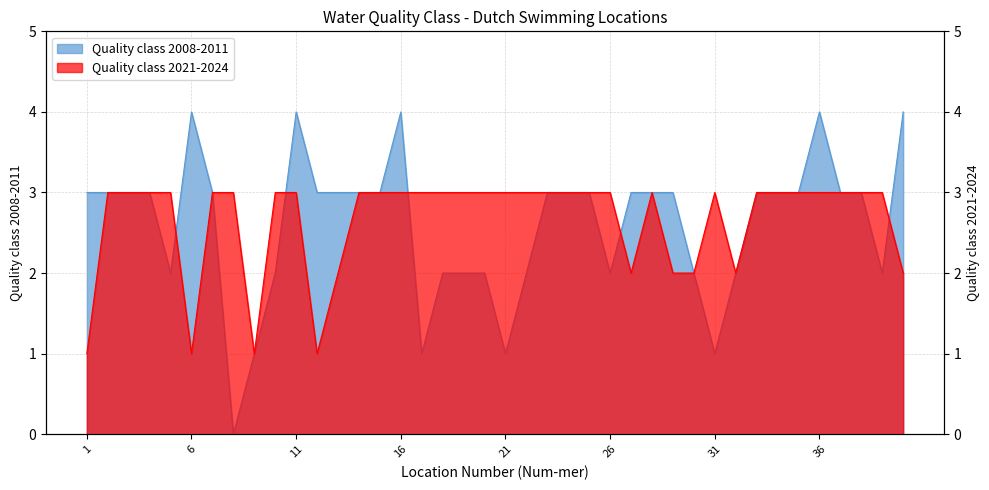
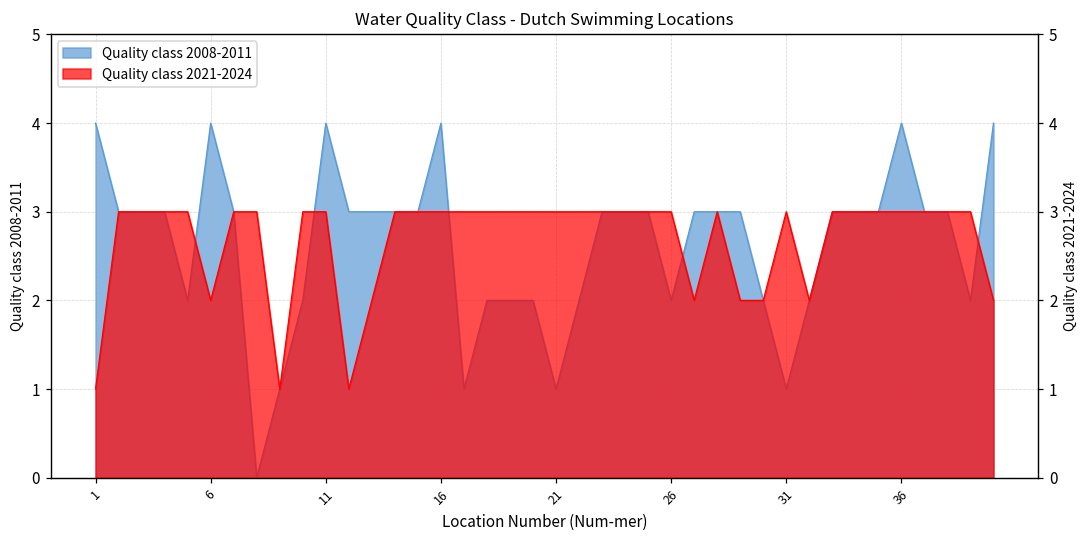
Quality class 2008-2011, 1: 3 -> 4
Quality class 2021-2024, 6: 1 -> 2
